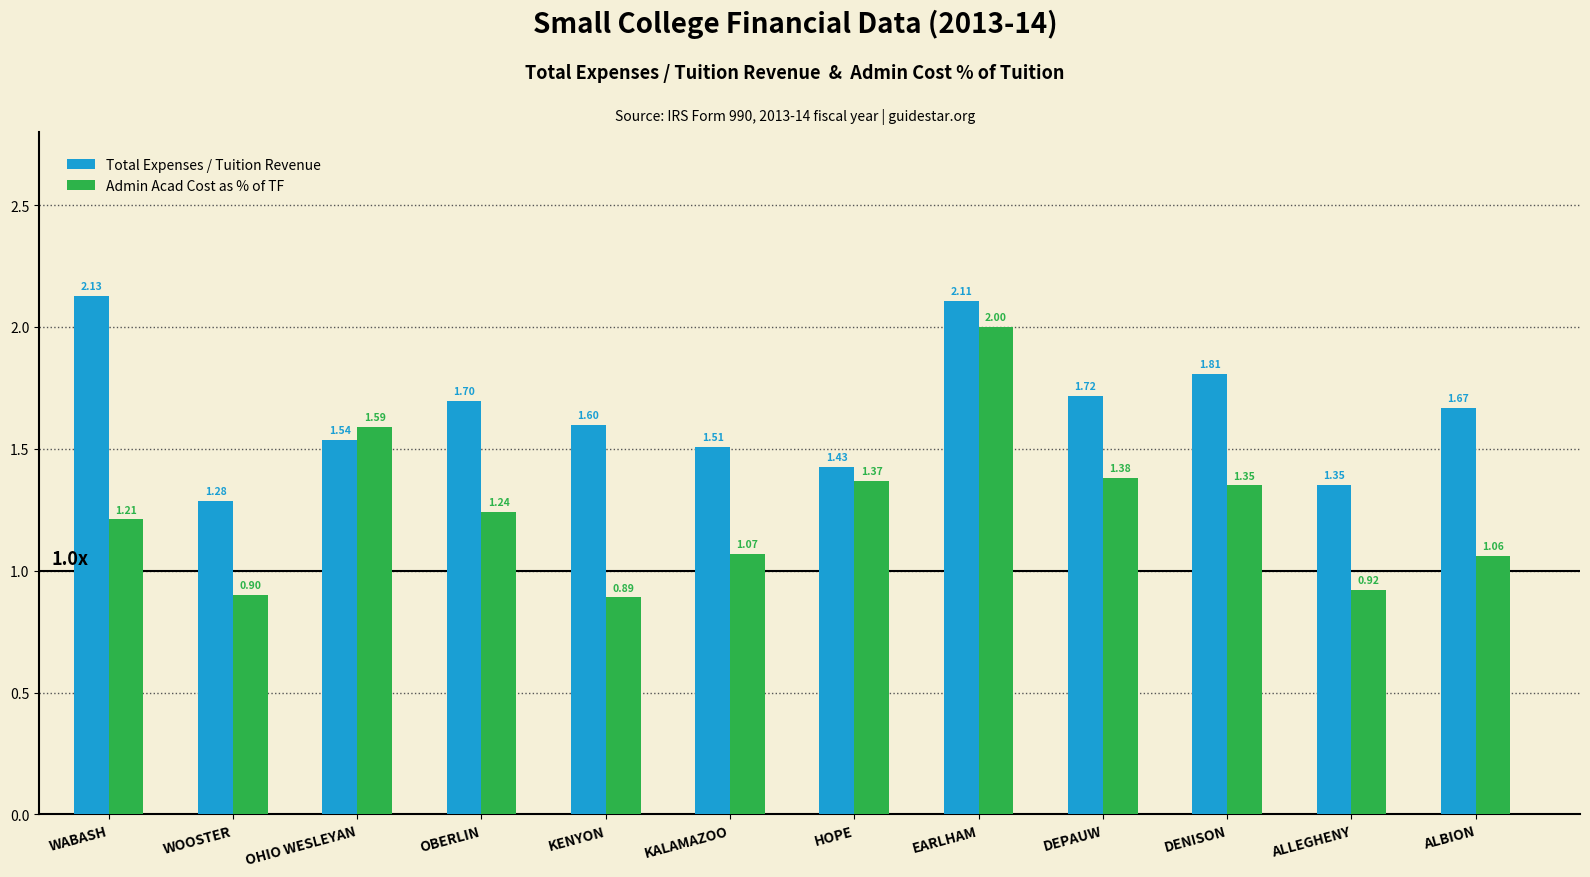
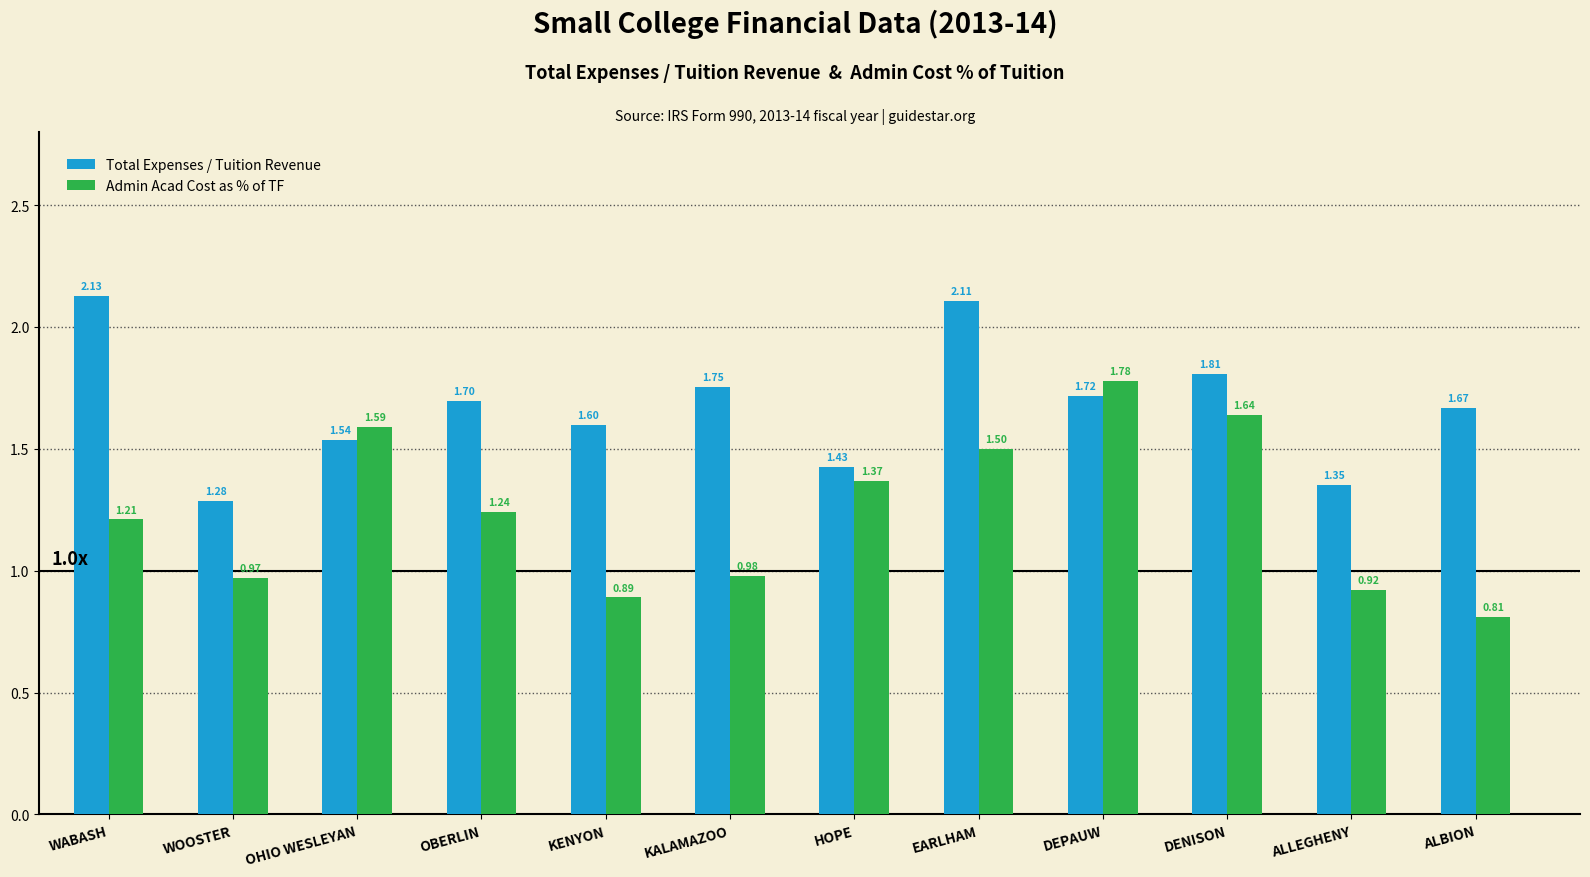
Admin Acad Cost as % of TF, WOOSTER: 0.90 -> 0.97
Total Expenses / Tuition Revenue, KALAMAZOO: 1.51 -> 1.75
Admin Acad Cost as % of TF, KALAMAZOO: 1.07 -> 0.98
Admin Acad Cost as % of TF, EARLHAM: 2.00 -> 1.50
Admin Acad Cost as % of TF, DEPAUW: 1.38 -> 1.78
Admin Acad Cost as % of TF, DENISON: 1.35 -> 1.64
Admin Acad Cost as % of TF, ALBION: 1.06 -> 0.81
